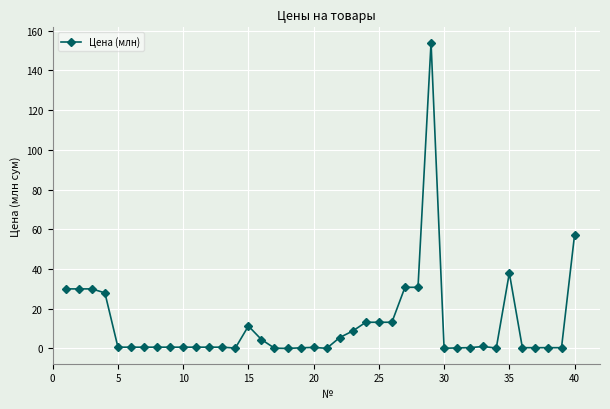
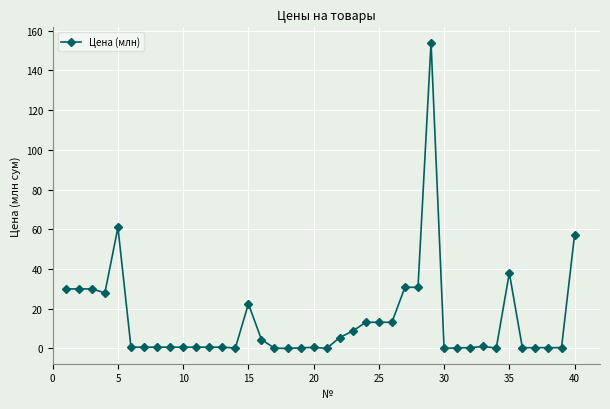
5: 1 -> 61
15: 11 -> 22
